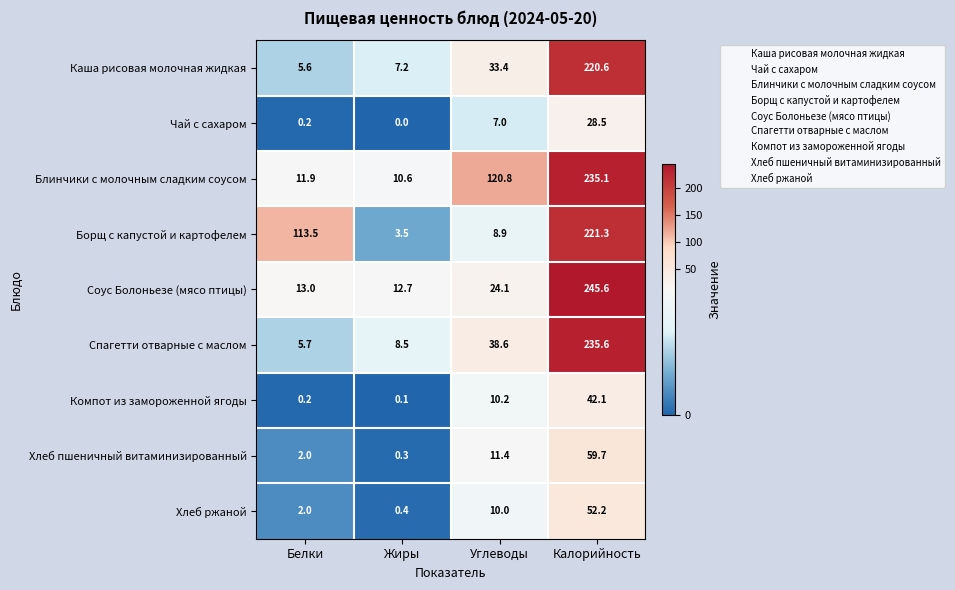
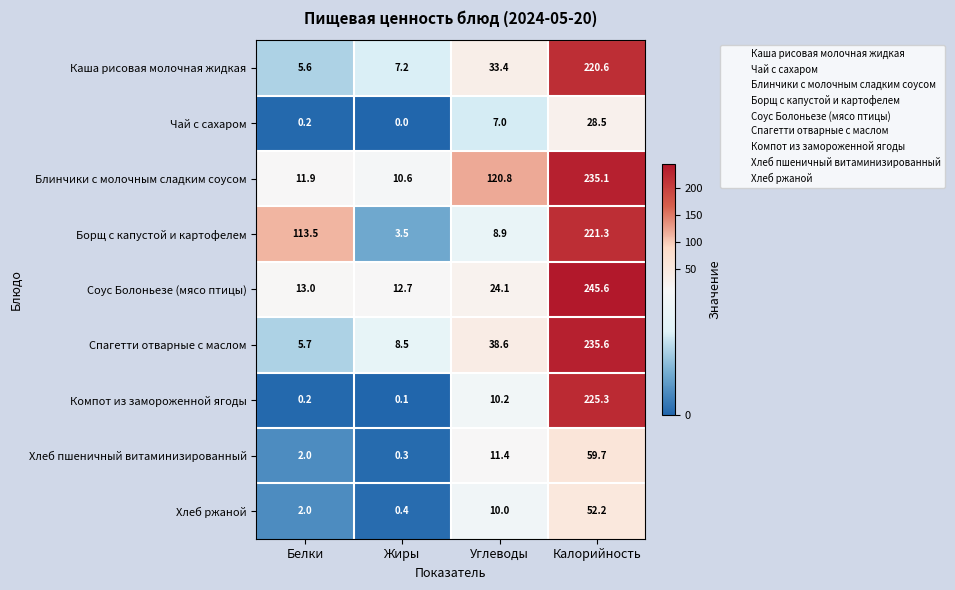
Компот из замороженной ягоды, Калорийность: 42.1 -> 225.3
